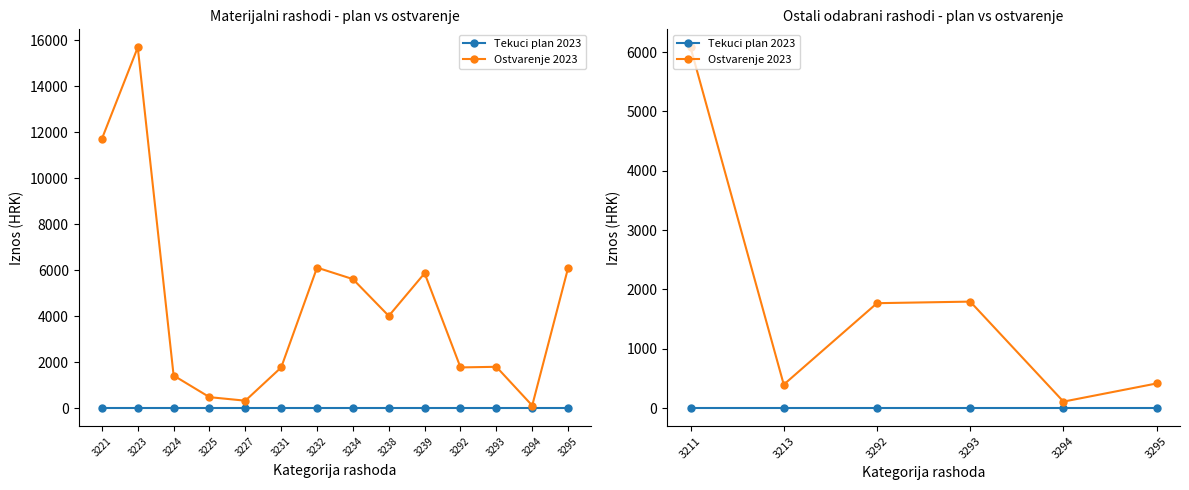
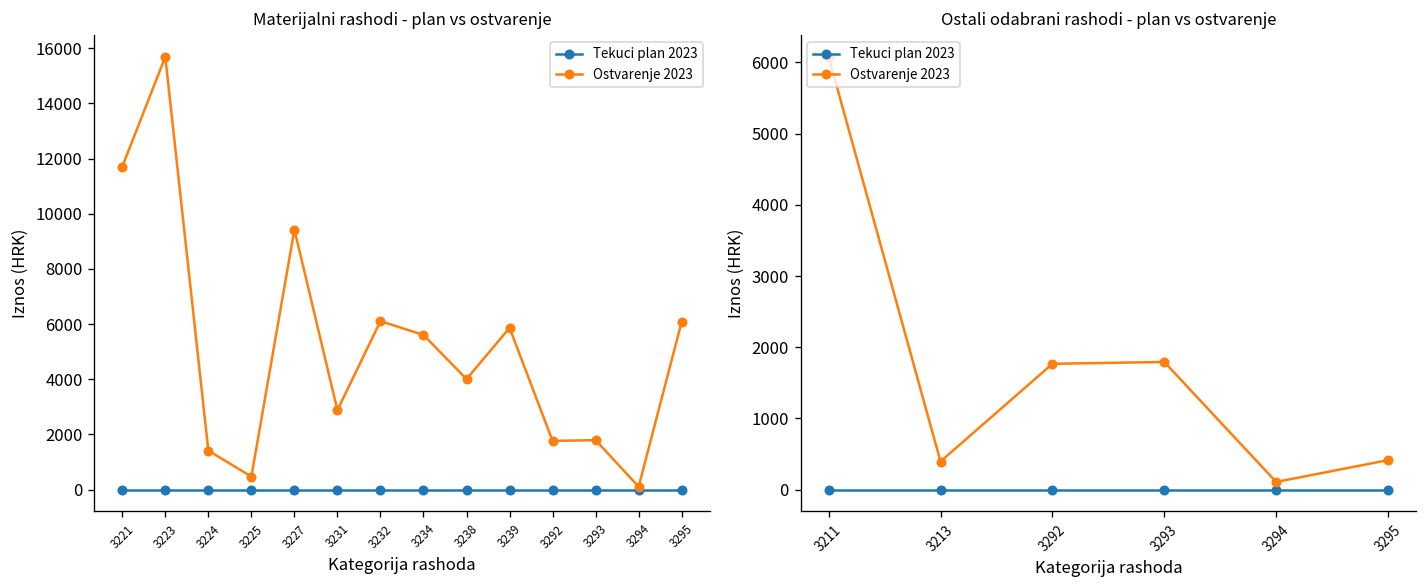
Materijalni rashodi - plan vs ostvarenje, Ostvarenje 2023, 3227: 300 -> 9400
Materijalni rashodi - plan vs ostvarenje, Ostvarenje 2023, 3231: 1800 -> 2900
